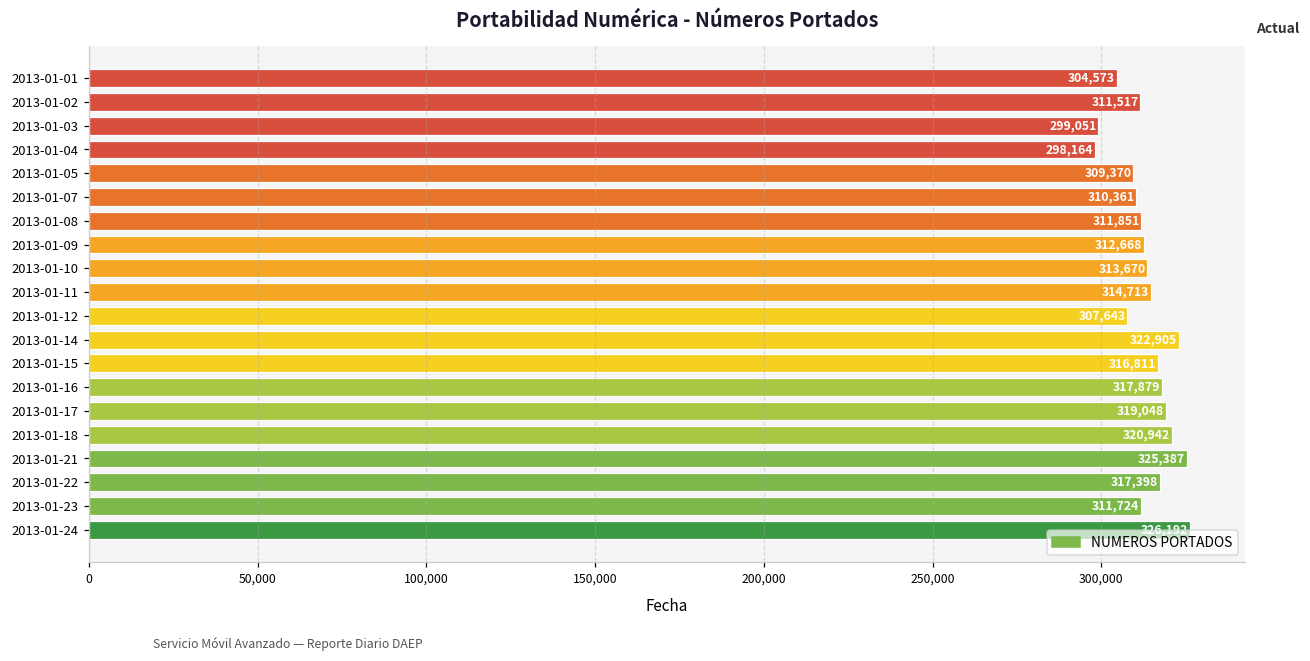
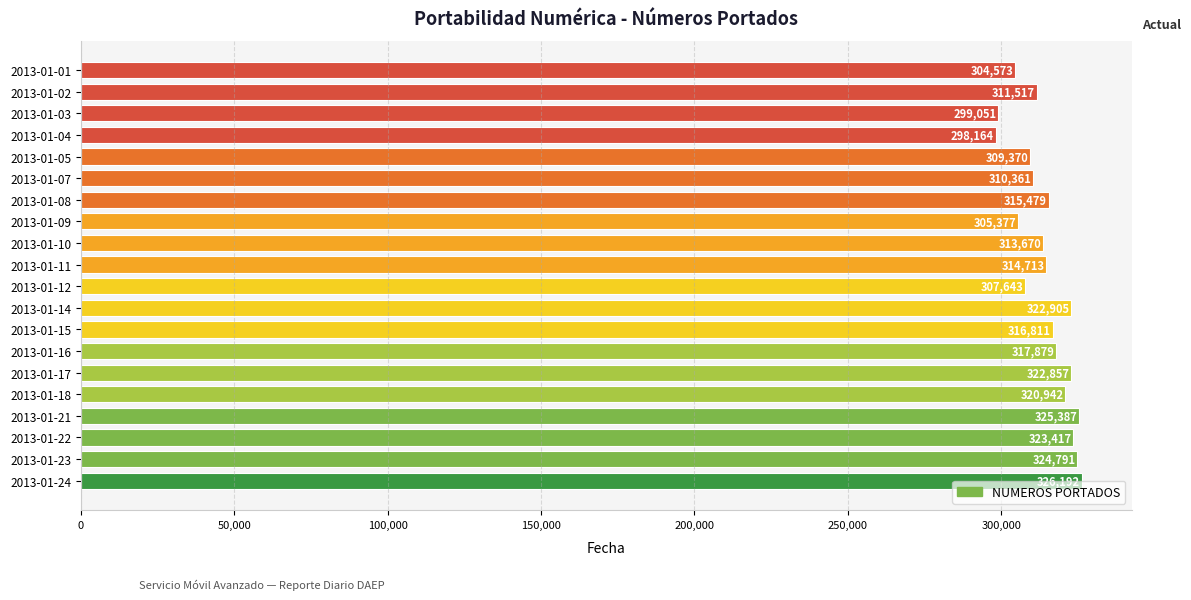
2013-01-08: 311,851 -> 315,479
2013-01-09: 312,668 -> 305,377
2013-01-17: 319,048 -> 322,857
2013-01-22: 317,398 -> 323,417
2013-01-23: 311,724 -> 324,791
